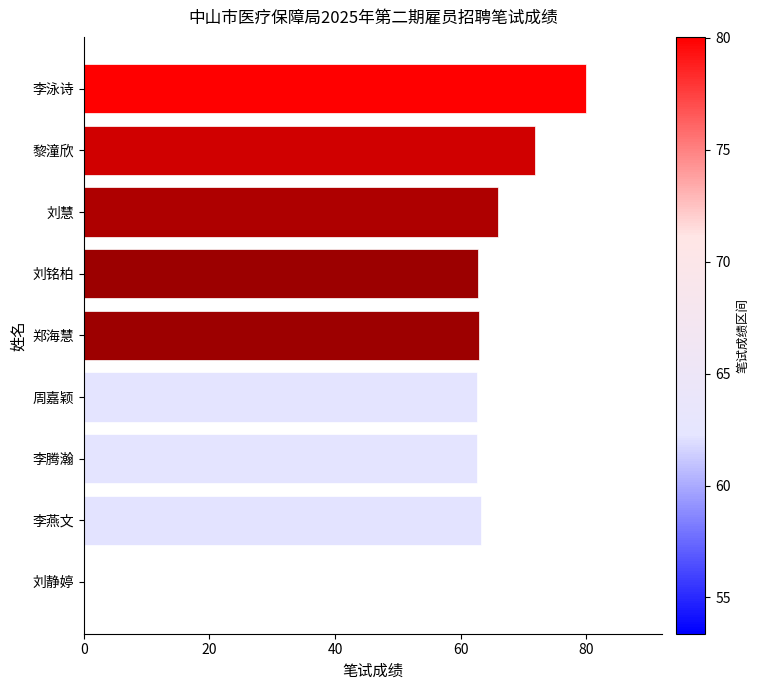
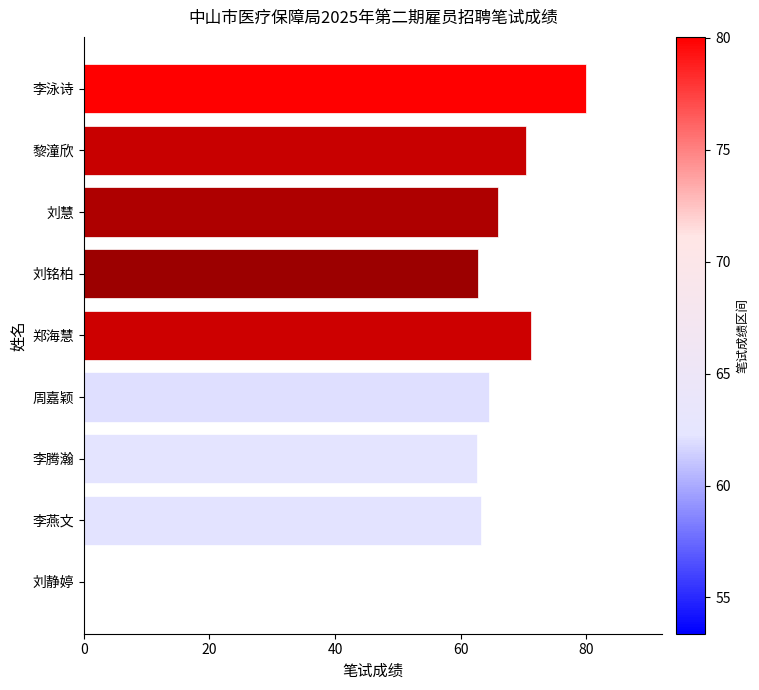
黎潼欣: 72 -> 70
郑海慧: 63 -> 71
周嘉颖: 63 -> 65
